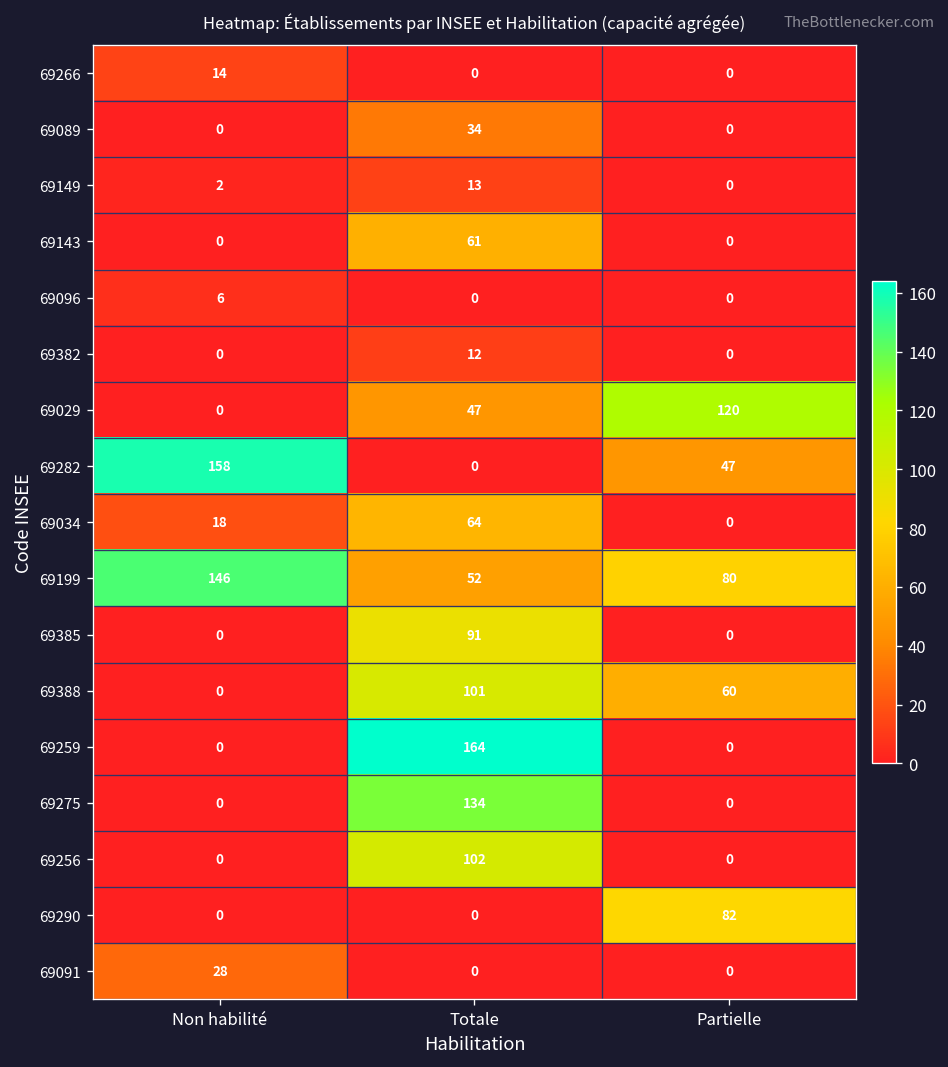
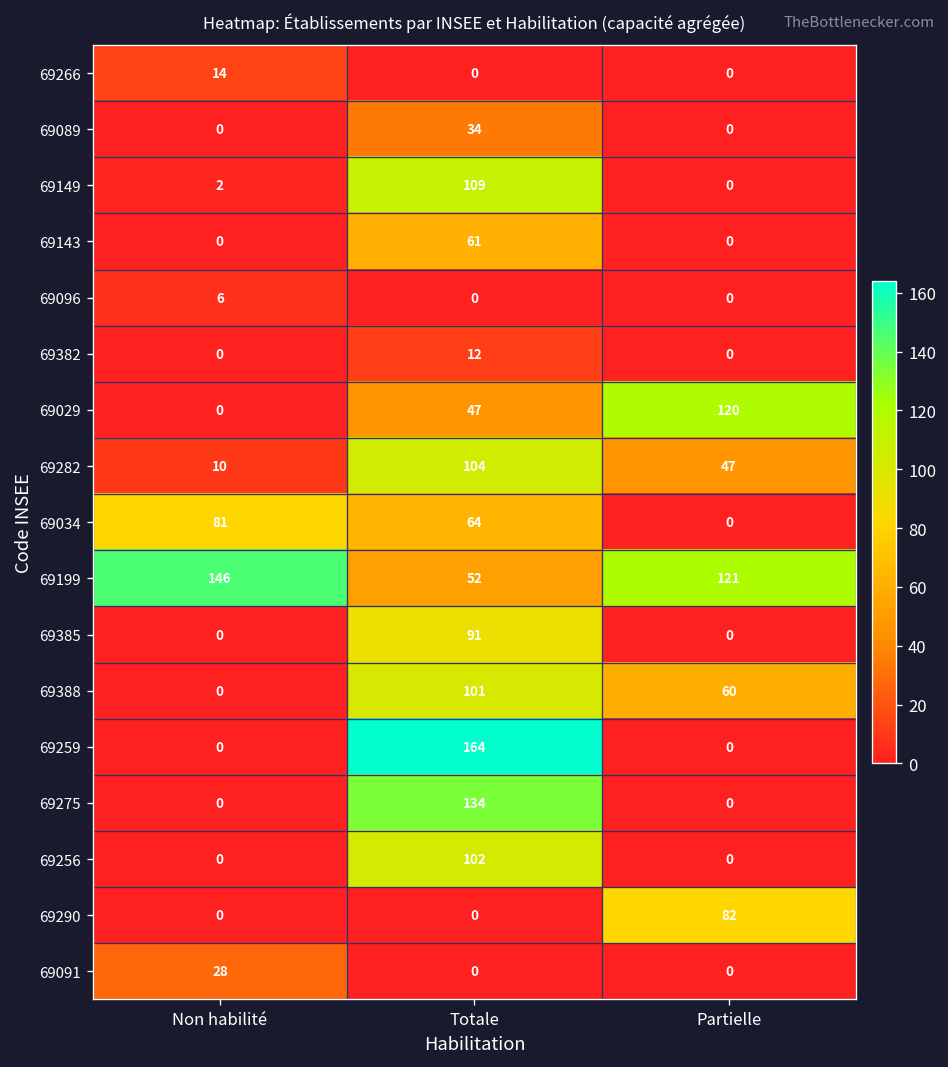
69149, Totale: 13 -> 109
69282, Non habilité: 158 -> 10
69282, Totale: 0 -> 104
69034, Non habilité: 18 -> 81
69199, Partielle: 80 -> 121
